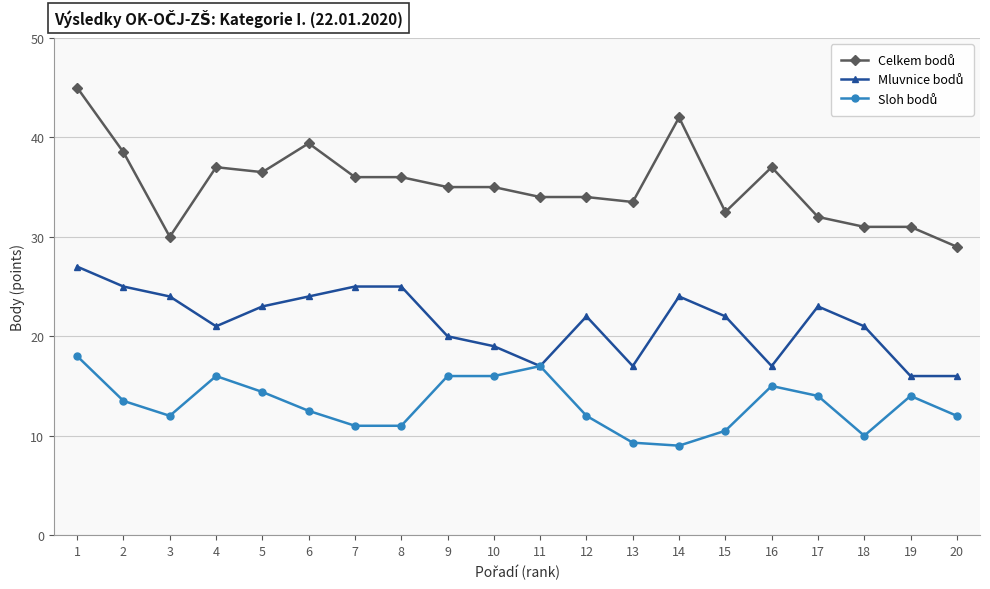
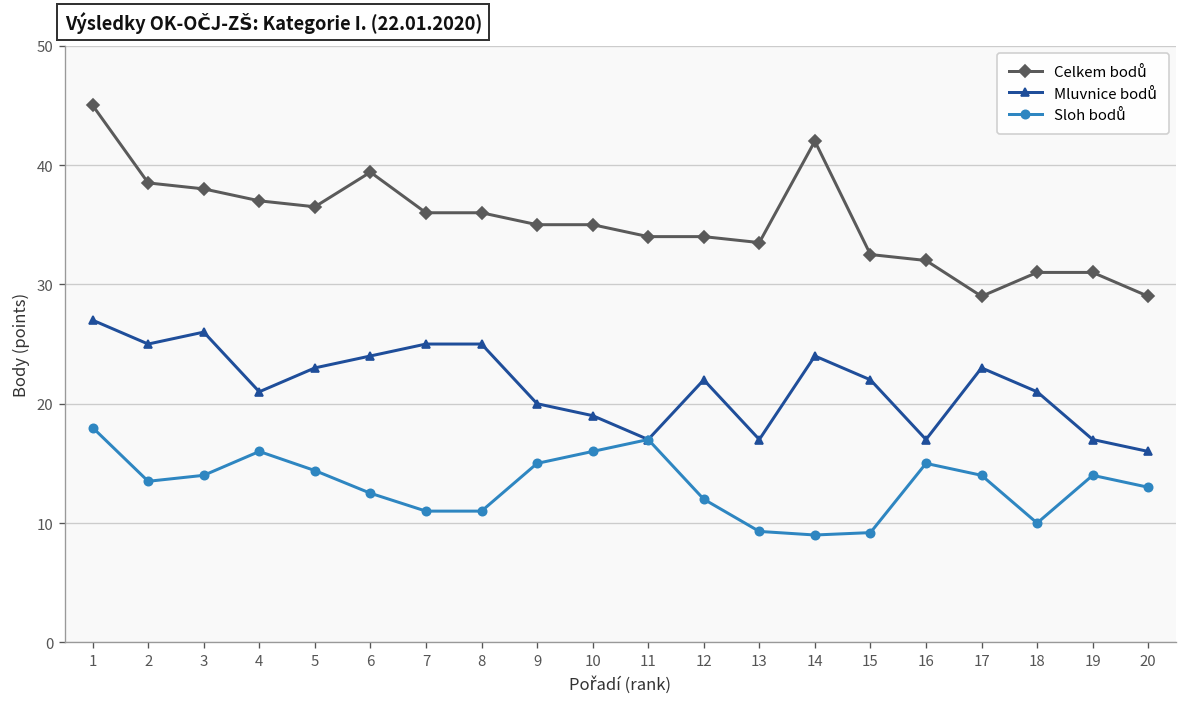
Celkem bodů, 3: 30 -> 38
Mluvnice bodů, 3: 24 -> 26
Sloh bodů, 3: 12 -> 14
Sloh bodů, 9: 16 -> 15
Sloh bodů, 15: 11 -> 9
Celkem bodů, 16: 37 -> 32
Celkem bodů, 17: 32 -> 29
Mluvnice bodů, 19: 16 -> 17
Sloh bodů, 20: 12 -> 13
